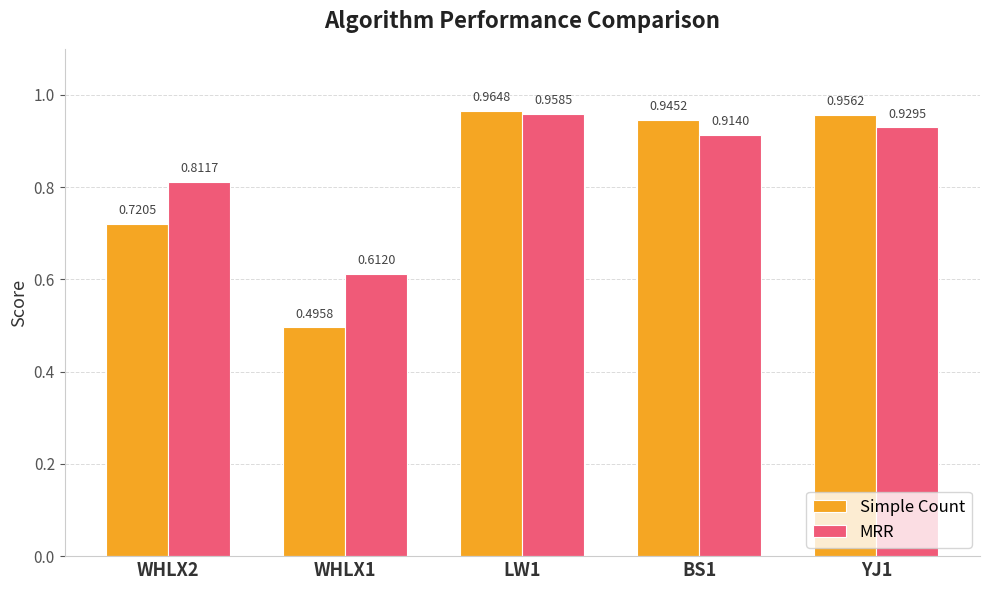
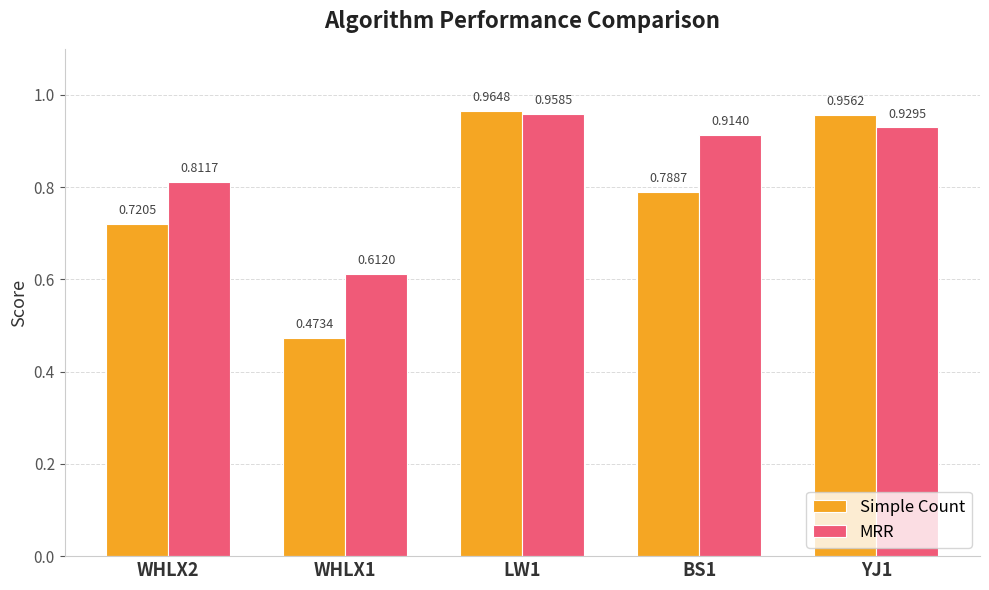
Simple Count, WHLX1: 0.4958 -> 0.4734
Simple Count, BS1: 0.9452 -> 0.7887
